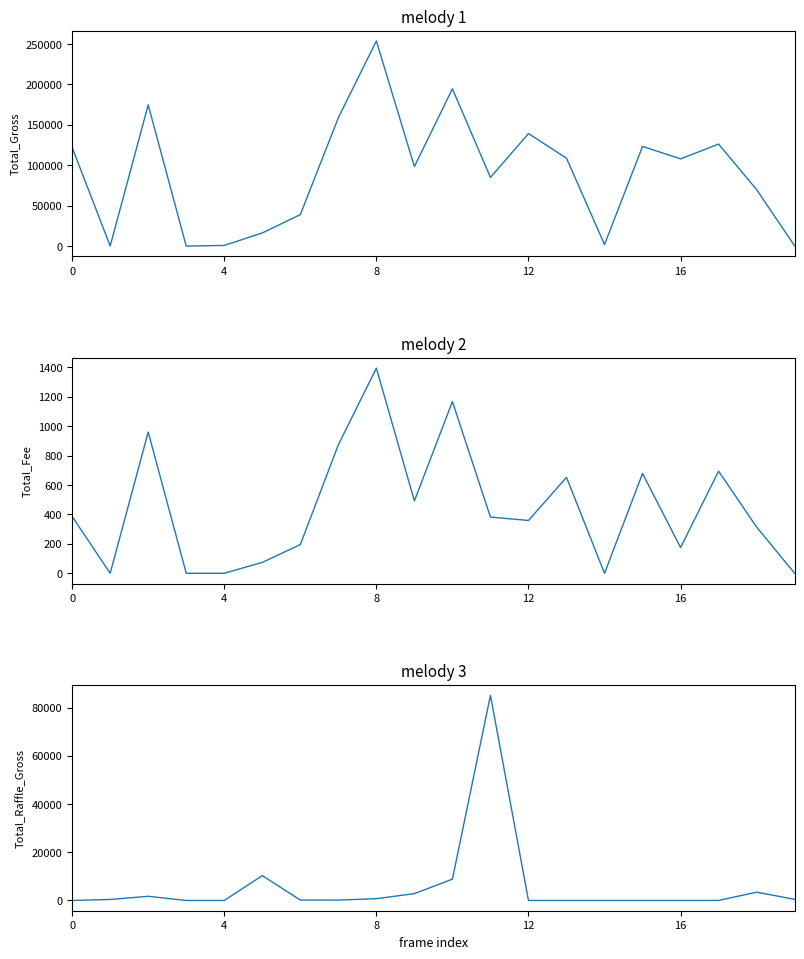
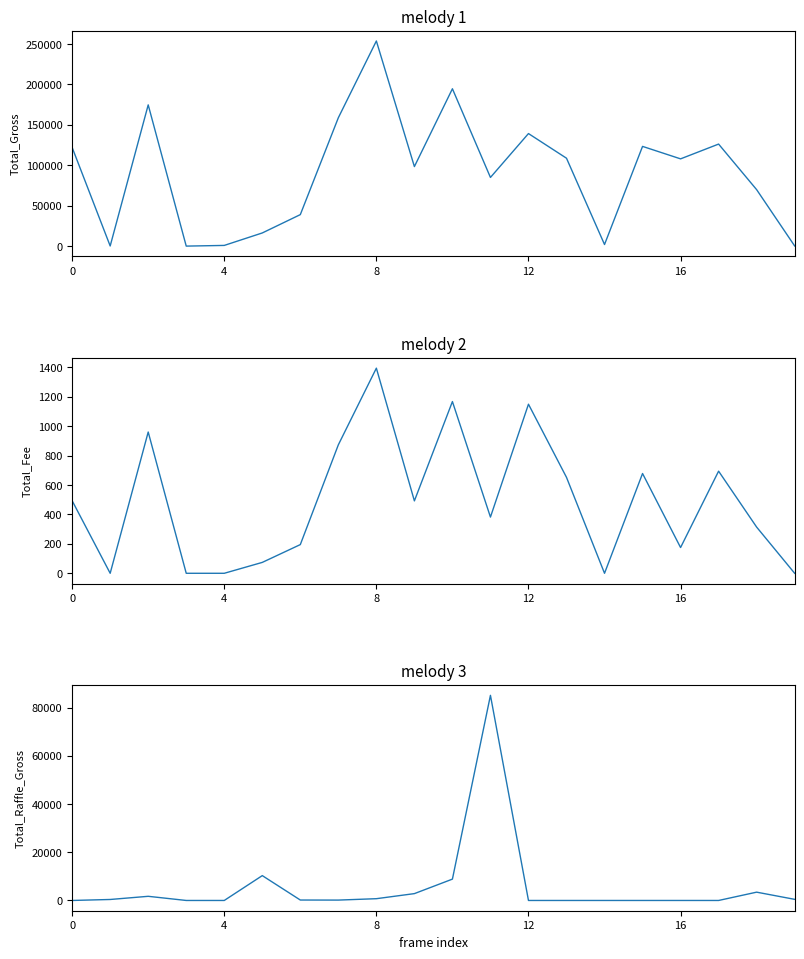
melody 2, 0: 390 -> 490
melody 2, 12: 360 -> 1150
